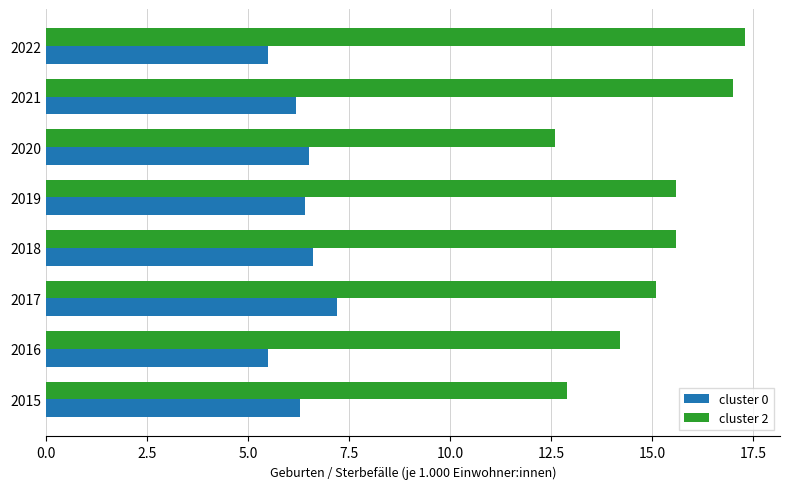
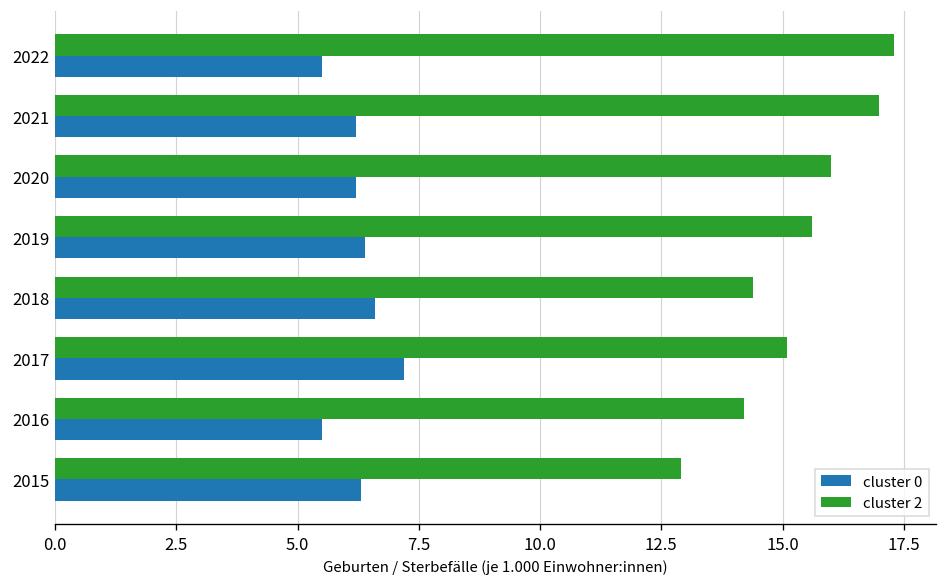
cluster 2, 2020: 12.6 -> 16.0
cluster 0, 2020: 6.5 -> 6.2
cluster 2, 2018: 15.6 -> 14.4
